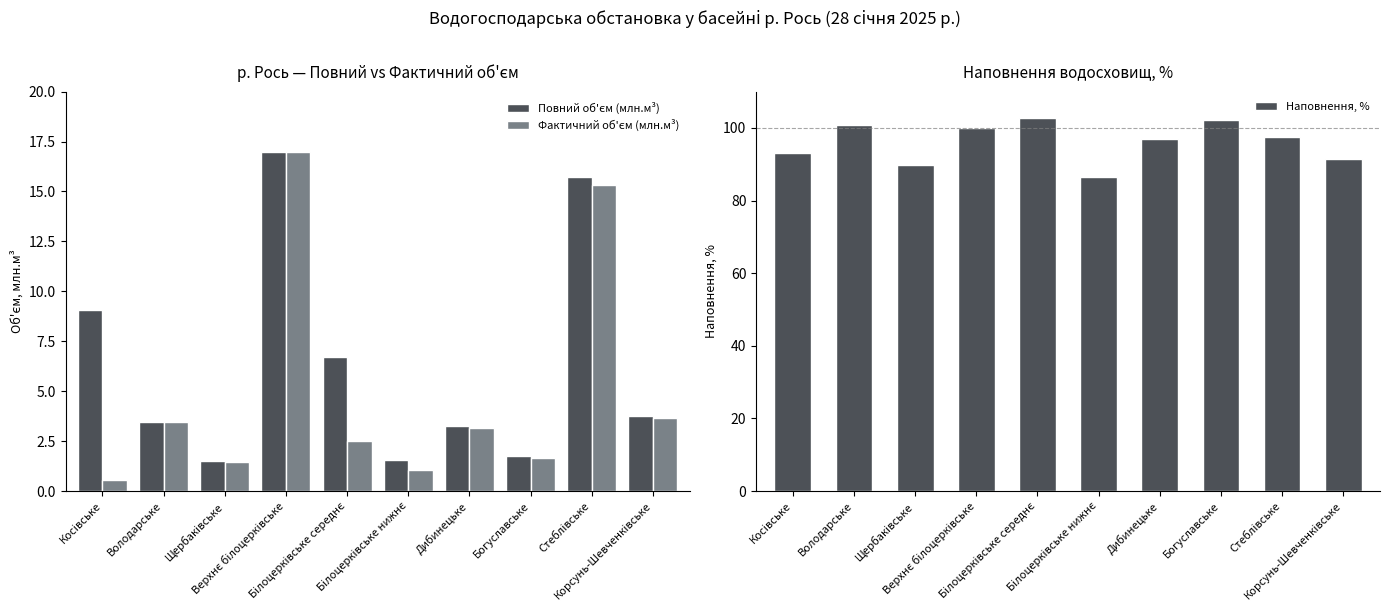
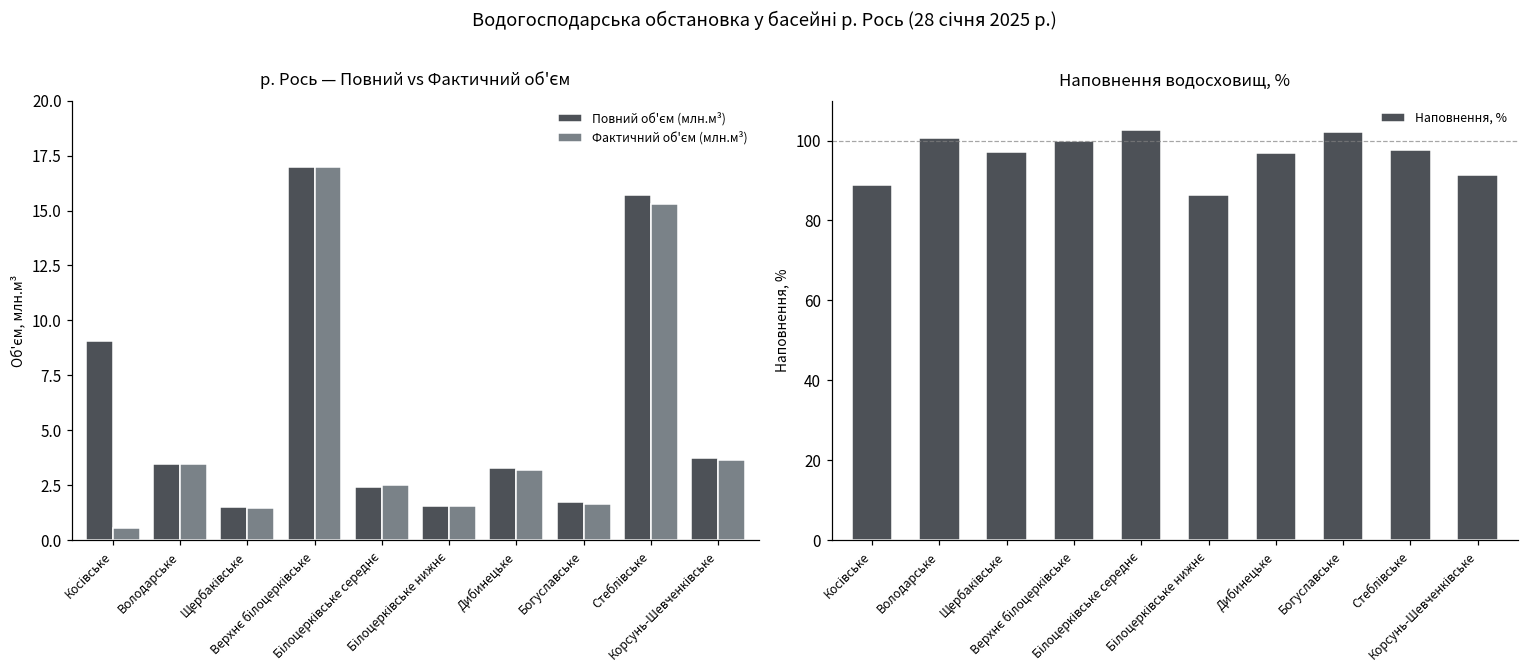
р. Рось — Повний vs Фактичний об'єм, Повний об'єм (млн.м³), Білоцерківське середнє: 6.7 -> 2.4
р. Рось — Повний vs Фактичний об'єм, Фактичний об'єм (млн.м³), Білоцерківське нижнє: 1.1 -> 1.6
Наповнення водосховищ, %, Косівське: 93 -> 89
Наповнення водосховищ, %, Щербаківське: 90 -> 97
